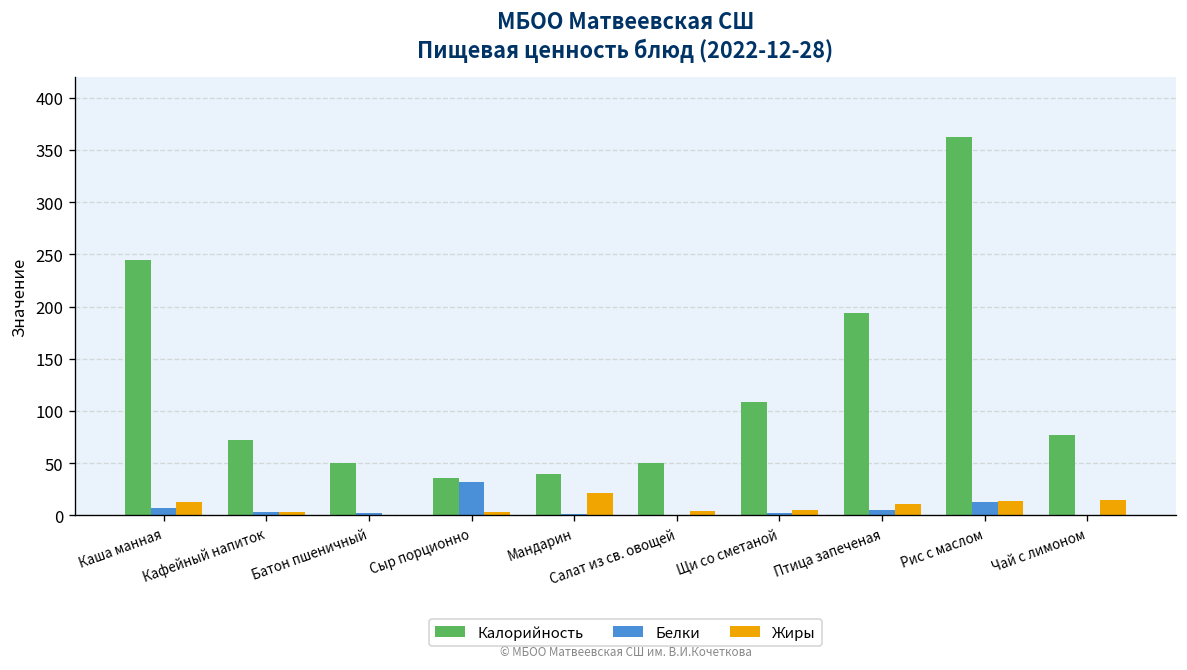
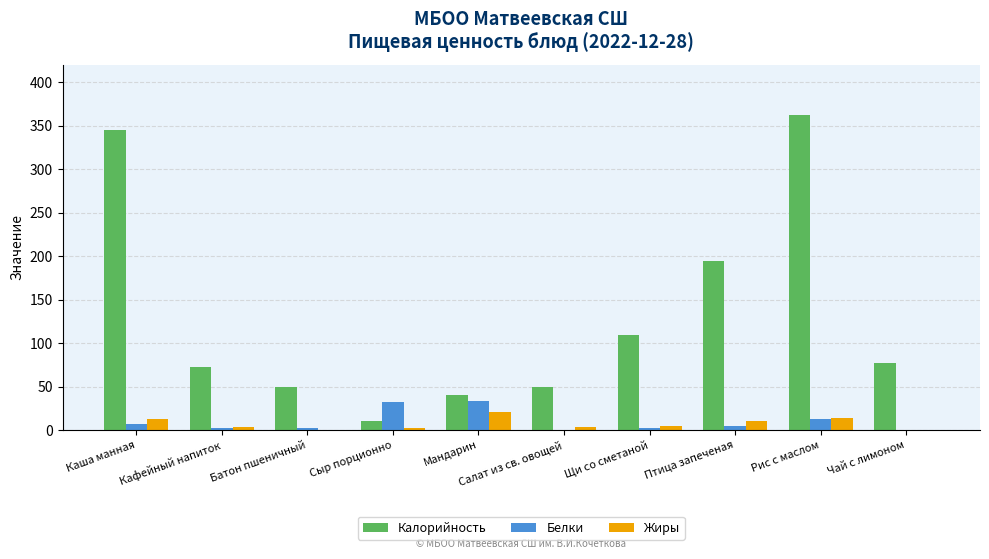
Калорийность, Каша манная: 240 -> 350
Калорийность, Сыр порционно: 40 -> 10
Белки, Мандарин: 0 -> 30
Жиры, Чай с лимоном: 10 -> 0
